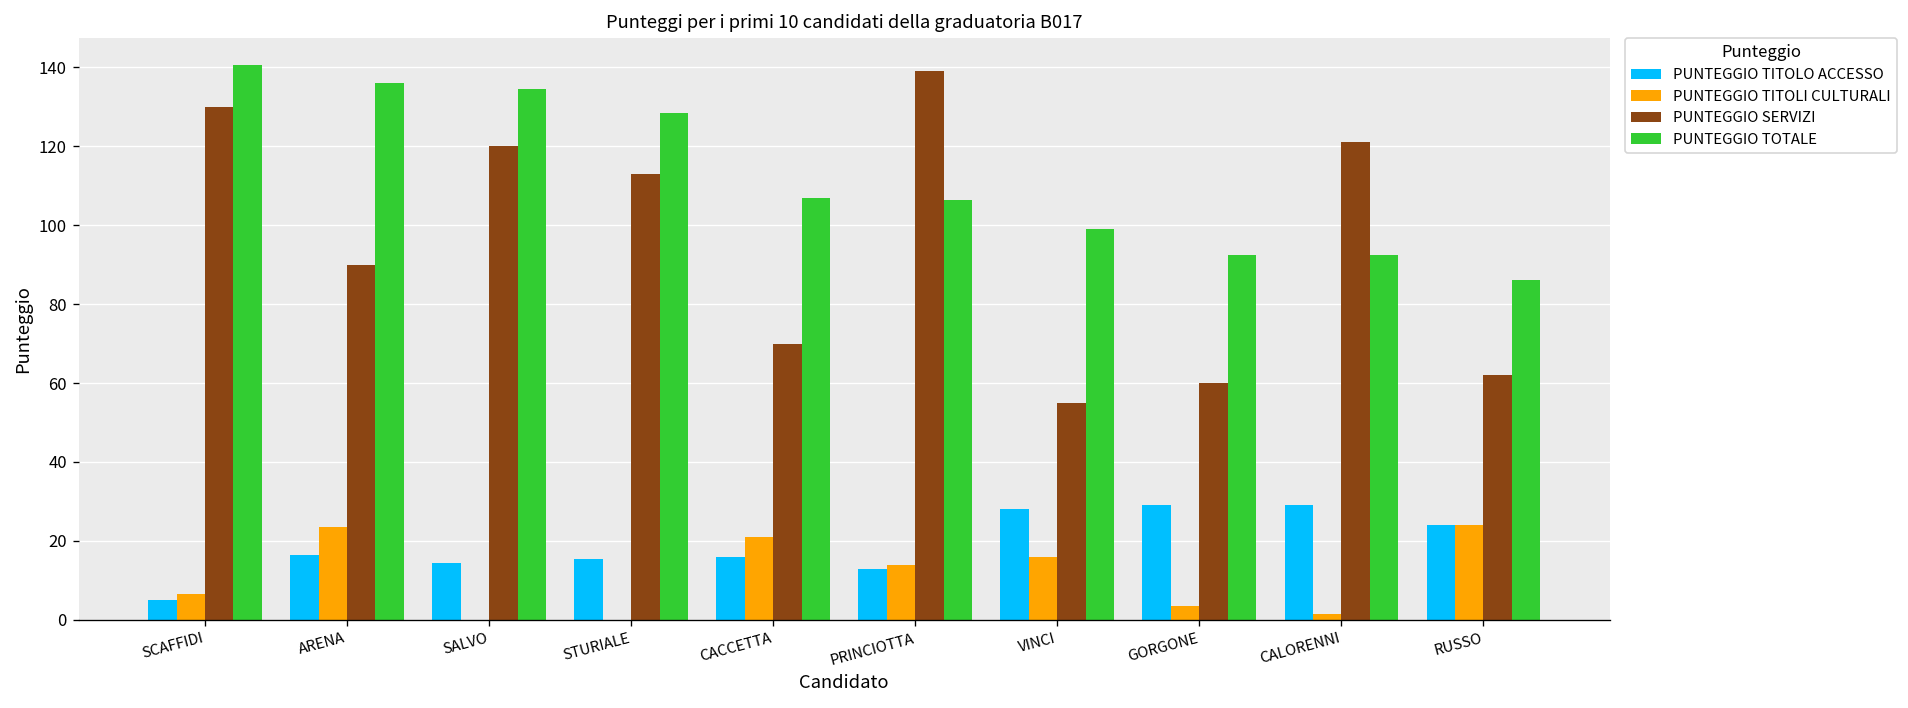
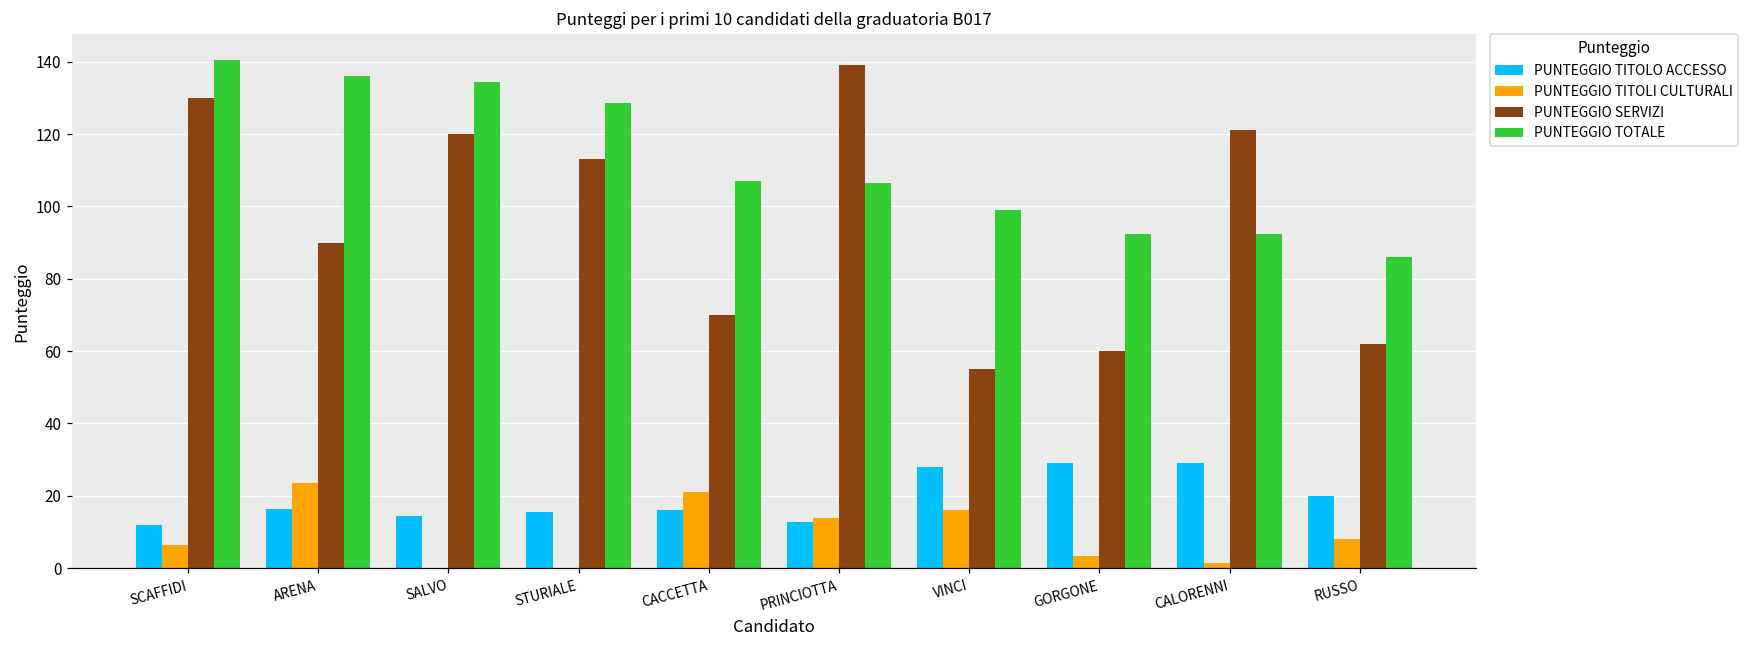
PUNTEGGIO TITOLO ACCESSO, SCAFFIDI: 5 -> 12
PUNTEGGIO TITOLO ACCESSO, RUSSO: 24 -> 20
PUNTEGGIO TITOLI CULTURALI, RUSSO: 24 -> 8
